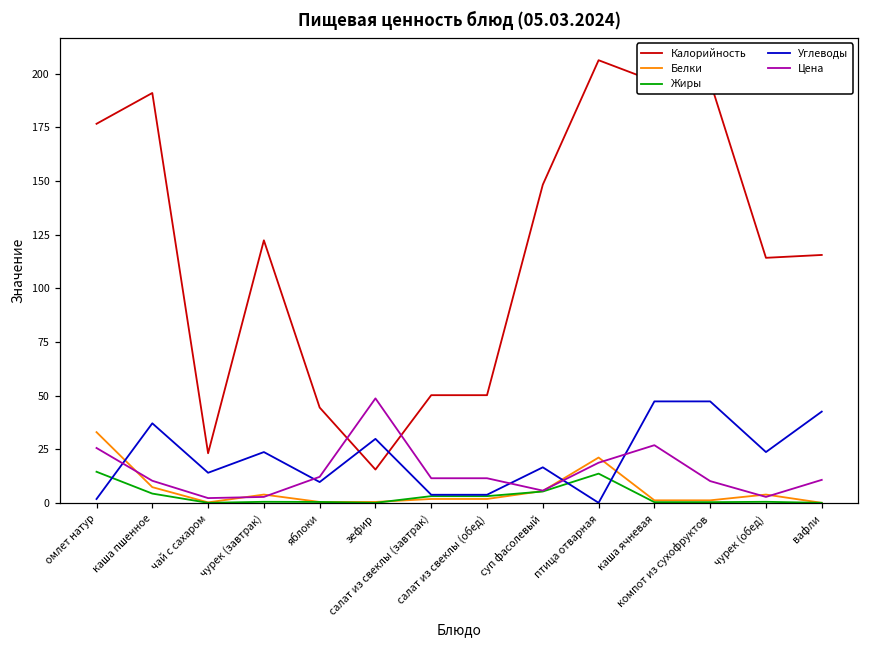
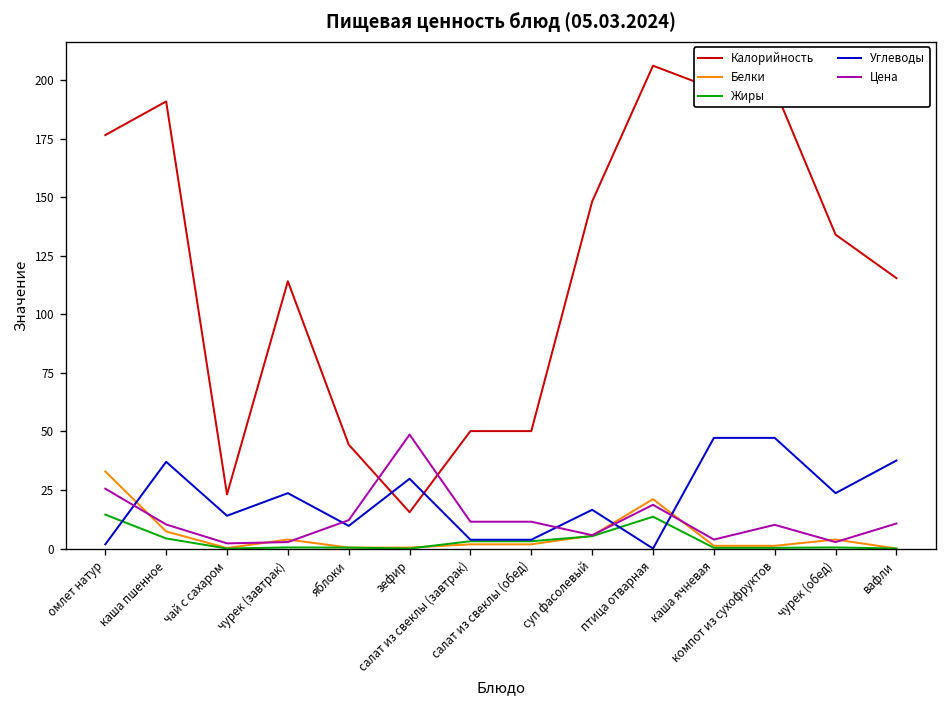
Калорийность, чурек (завтрак): 122 -> 114
Цена, каша ячневая: 27 -> 4
Калорийность, чурек (обед): 114 -> 134
Углеводы, вафли: 43 -> 38
